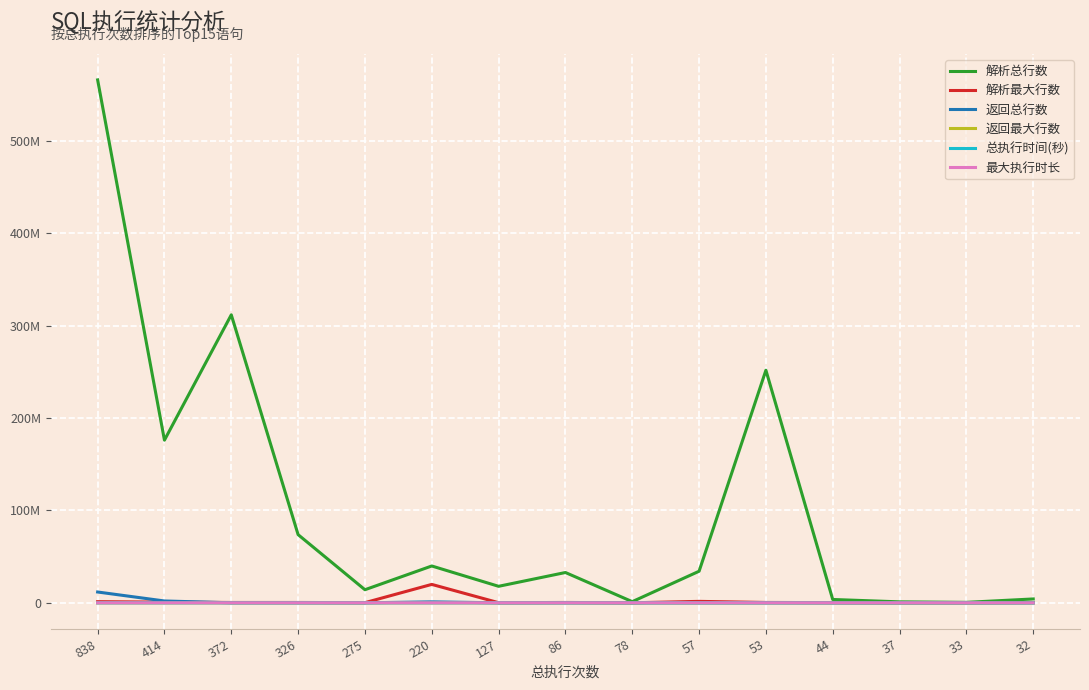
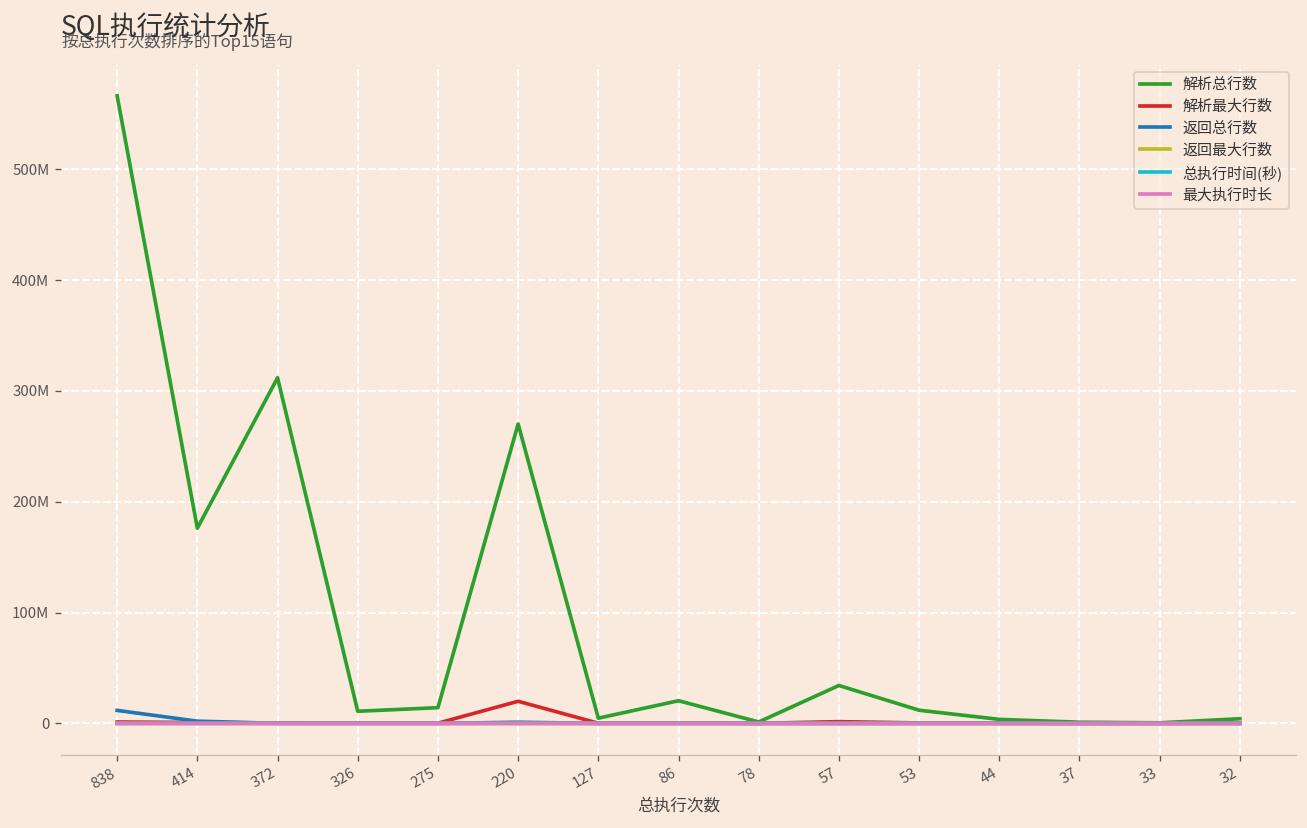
解析总行数, 326: 70000000 -> 10000000
解析总行数, 220: 40000000 -> 270000000
解析总行数, 127: 20000000 -> 0
解析总行数, 86: 30000000 -> 20000000
解析总行数, 53: 250000000 -> 10000000
